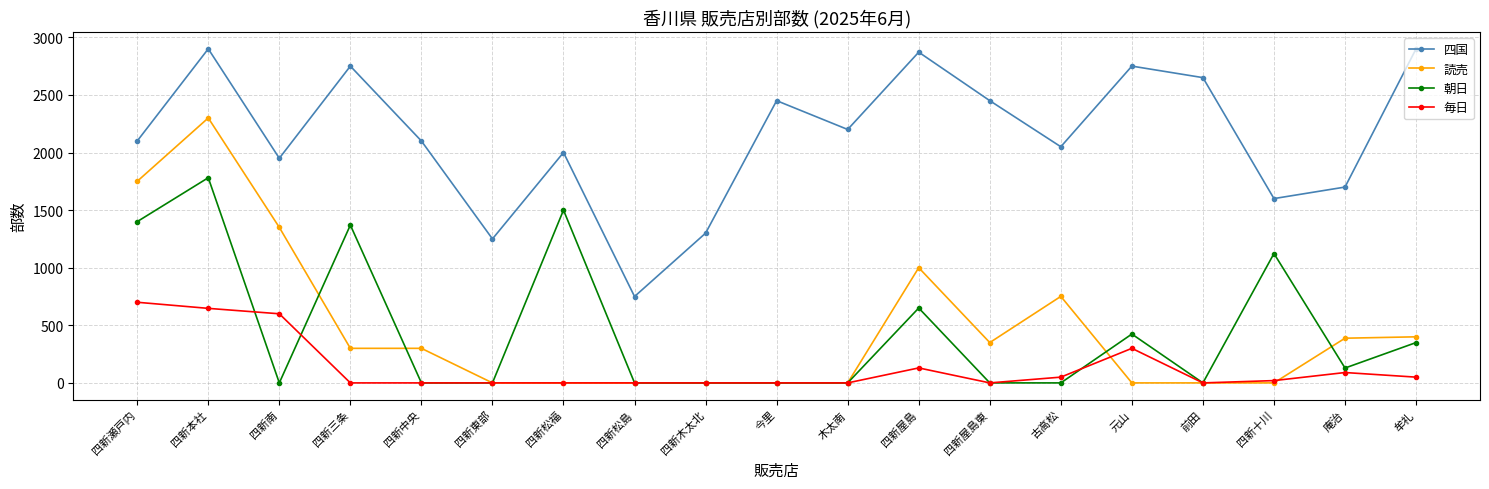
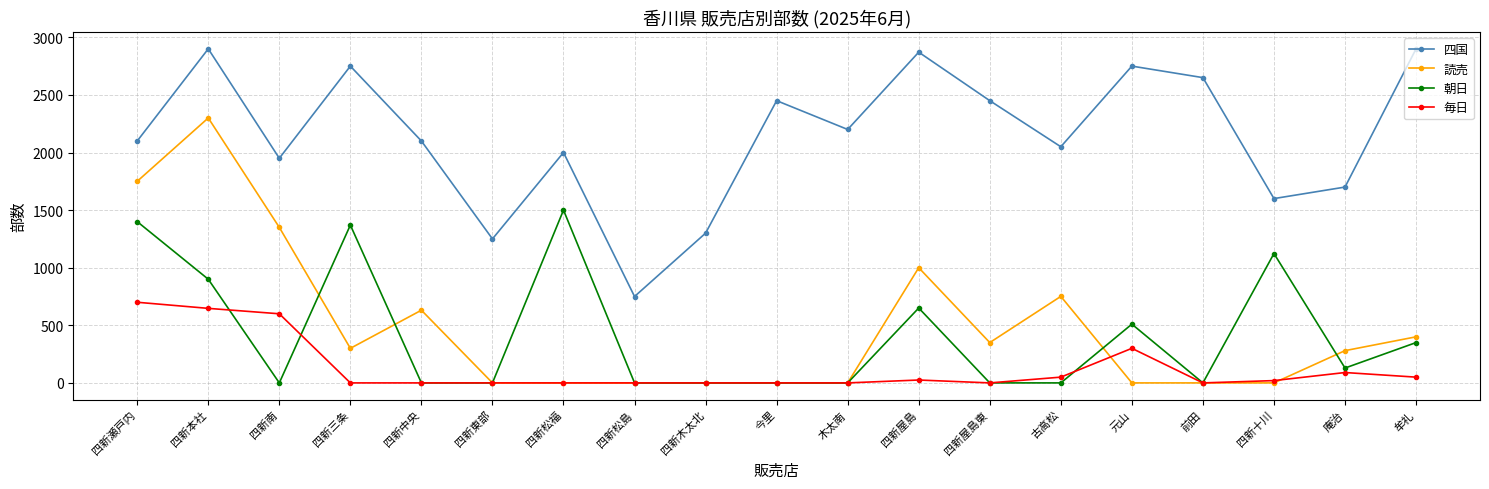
朝日, 四新本社: 1780 -> 900
読売, 四新中央: 300 -> 630
毎日, 四新屋島: 130 -> 30
朝日, 元山: 420 -> 510
読売, 庵治: 390 -> 280
